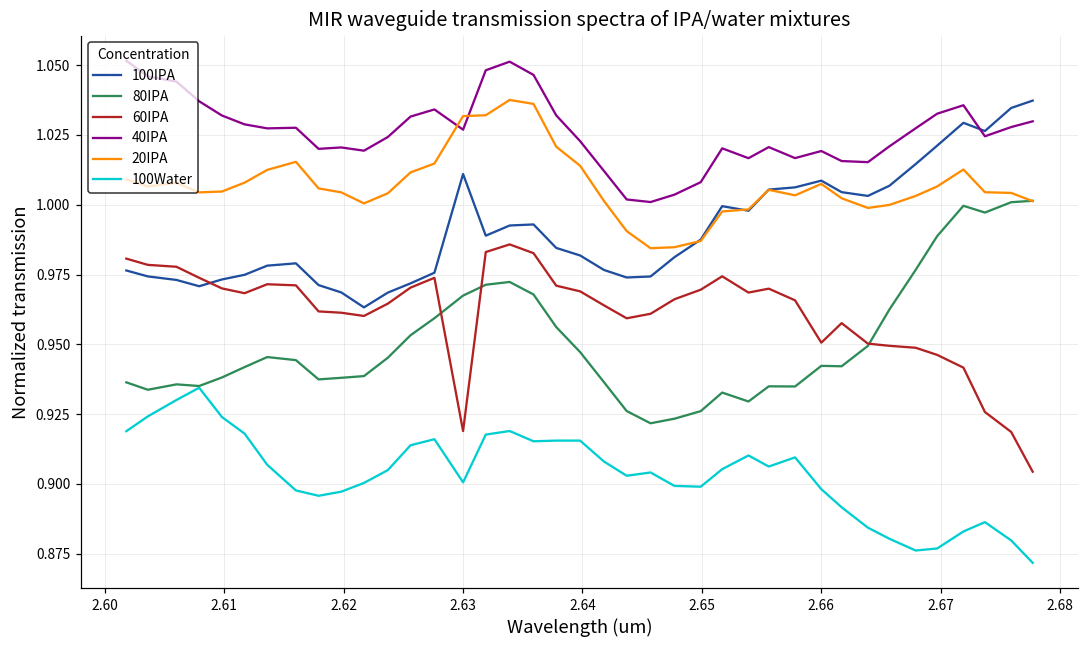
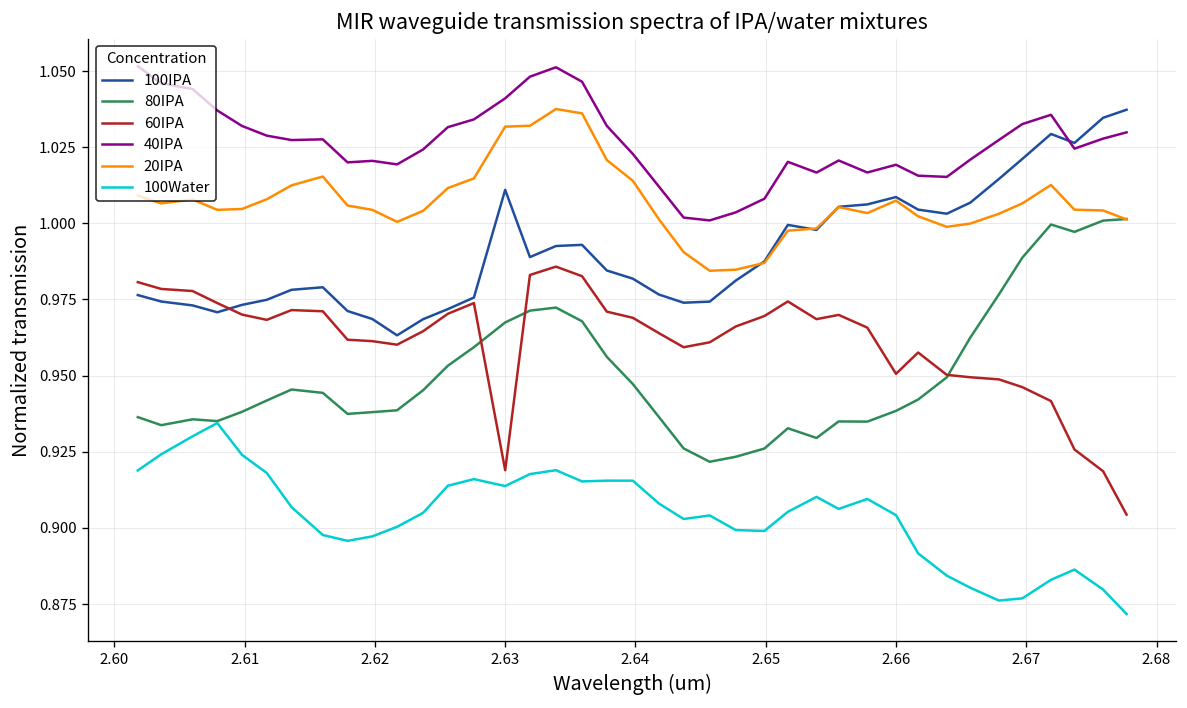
40IPA, 2.63: 1.027 -> 1.041
100Water, 2.63: 0.901 -> 0.914
80IPA, 2.66: 0.942 -> 0.938
100Water, 2.66: 0.898 -> 0.904
